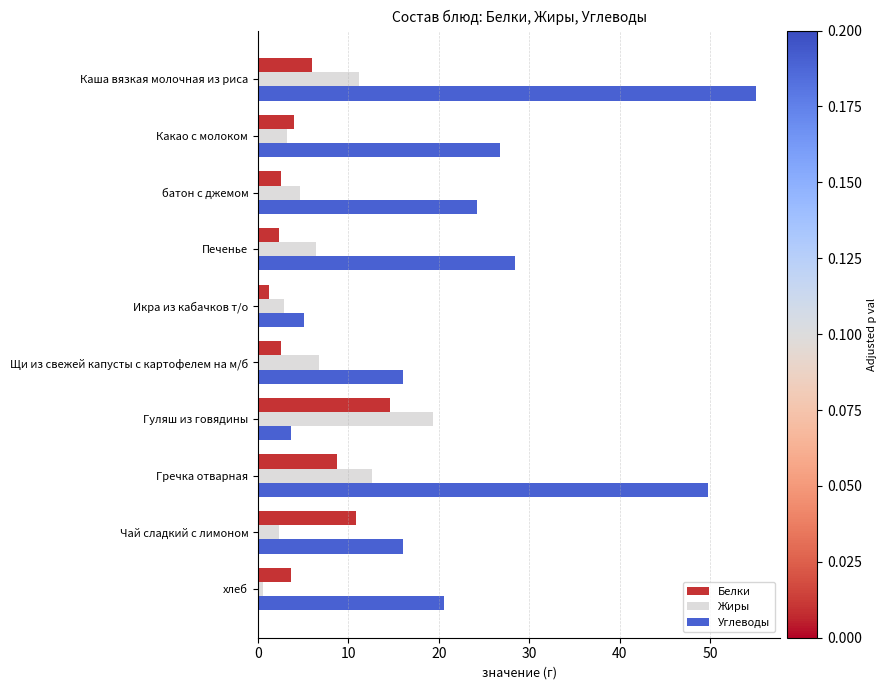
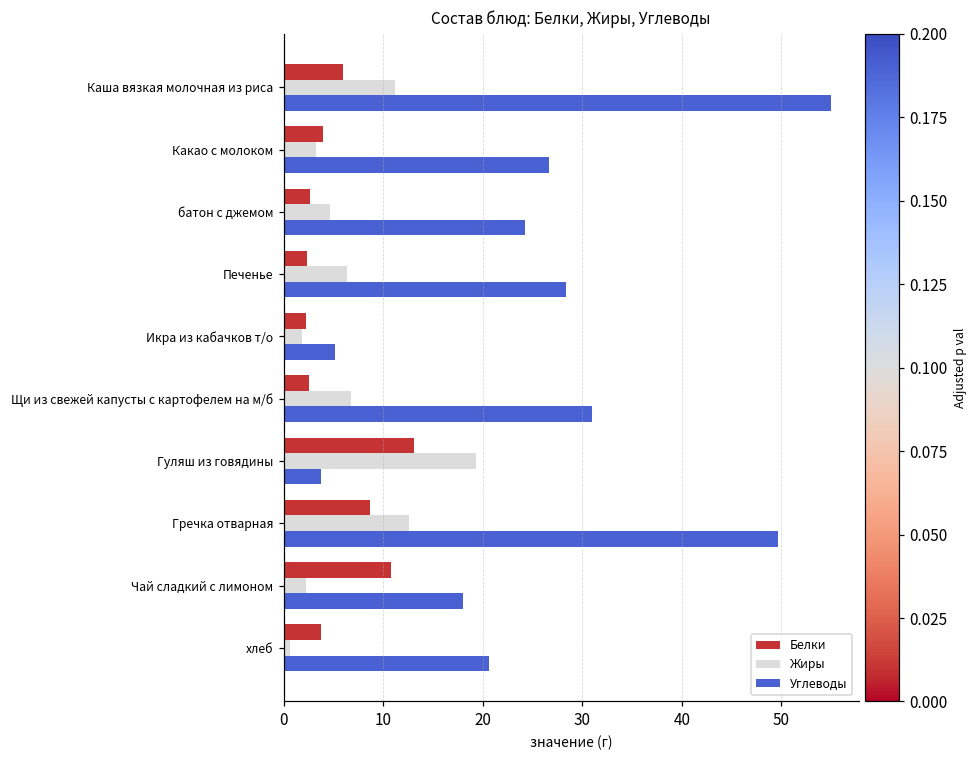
Белки, Икра из кабачков т/о: 1 -> 2
Жиры, Икра из кабачков т/о: 3 -> 2
Углеводы, Щи из свежей капусты с картофелем на м/б: 16 -> 31
Белки, Гуляш из говядины: 15 -> 13
Углеводы, Чай сладкий с лимоном: 16 -> 18
